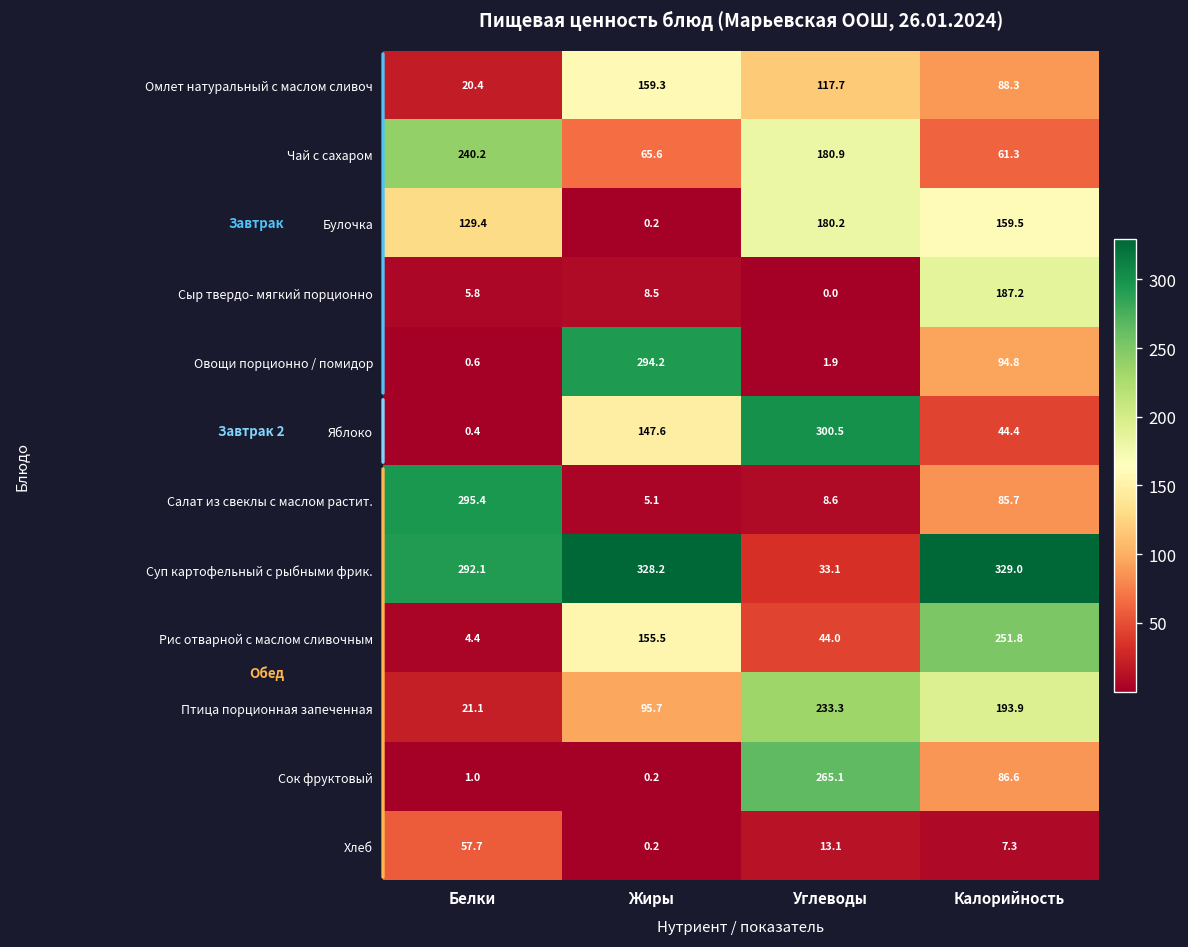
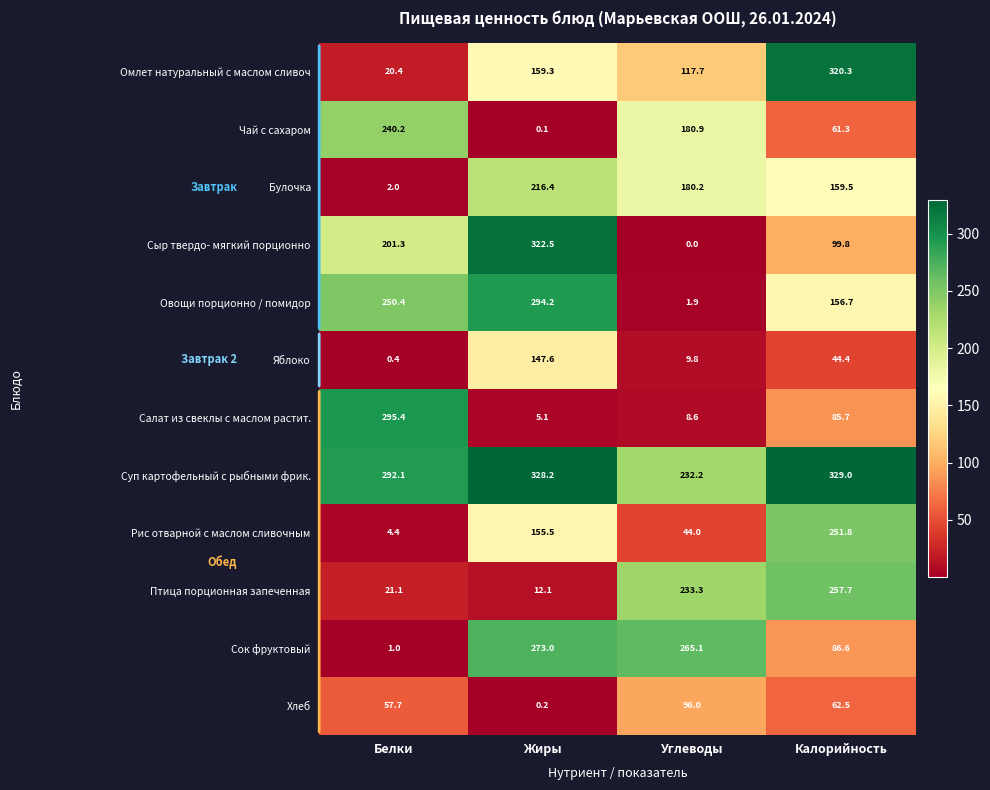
Омлет натуральный с маслом сливоч, Калорийность: 88.3 -> 320.3
Чай с сахаром, Жиры: 65.6 -> 0.1
Булочка, Белки: 129.4 -> 2.0
Булочка, Жиры: 0.2 -> 216.4
Сыр твердо- мягкий порционно, Белки: 5.8 -> 201.3
Сыр твердо- мягкий порционно, Жиры: 8.5 -> 322.5
Сыр твердо- мягкий порционно, Калорийность: 187.2 -> 99.8
Овощи порционно / помидор, Белки: 0.6 -> 250.4
Овощи порционно / помидор, Калорийность: 94.8 -> 156.7
Яблоко, Углеводы: 300.5 -> 9.8
Суп картофельный с рыбными фрик., Углеводы: 33.1 -> 232.2
Птица порционная запеченная, Жиры: 95.7 -> 12.1
Птица порционная запеченная, Калорийность: 193.9 -> 257.7
Сок фруктовый, Жиры: 0.2 -> 273.0
Хлеб, Углеводы: 13.1 -> 96.0
Хлеб, Калорийность: 7.3 -> 62.5
